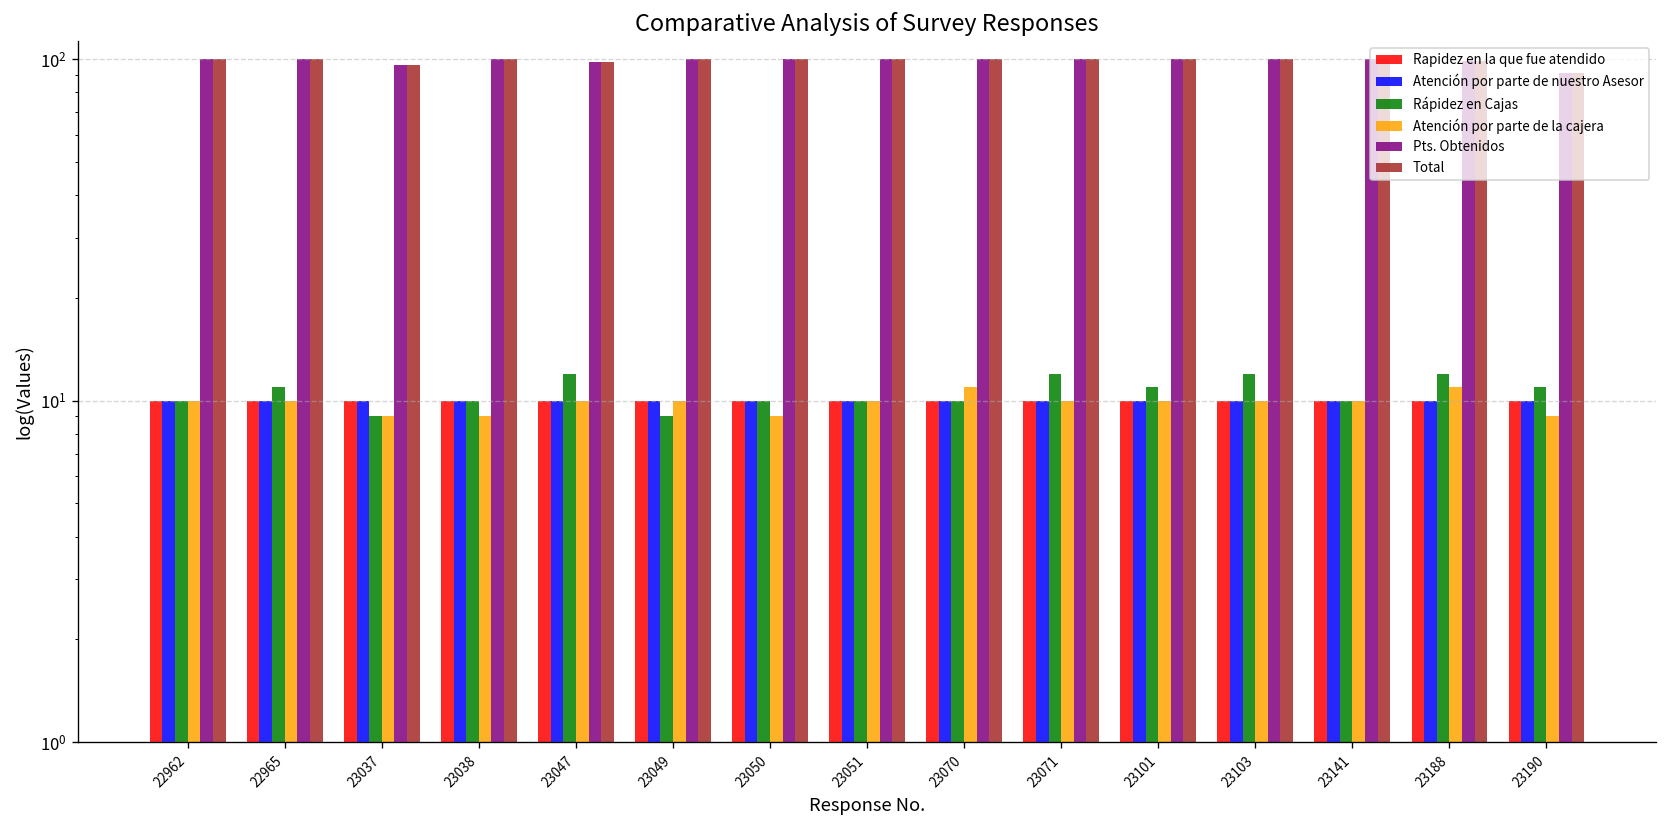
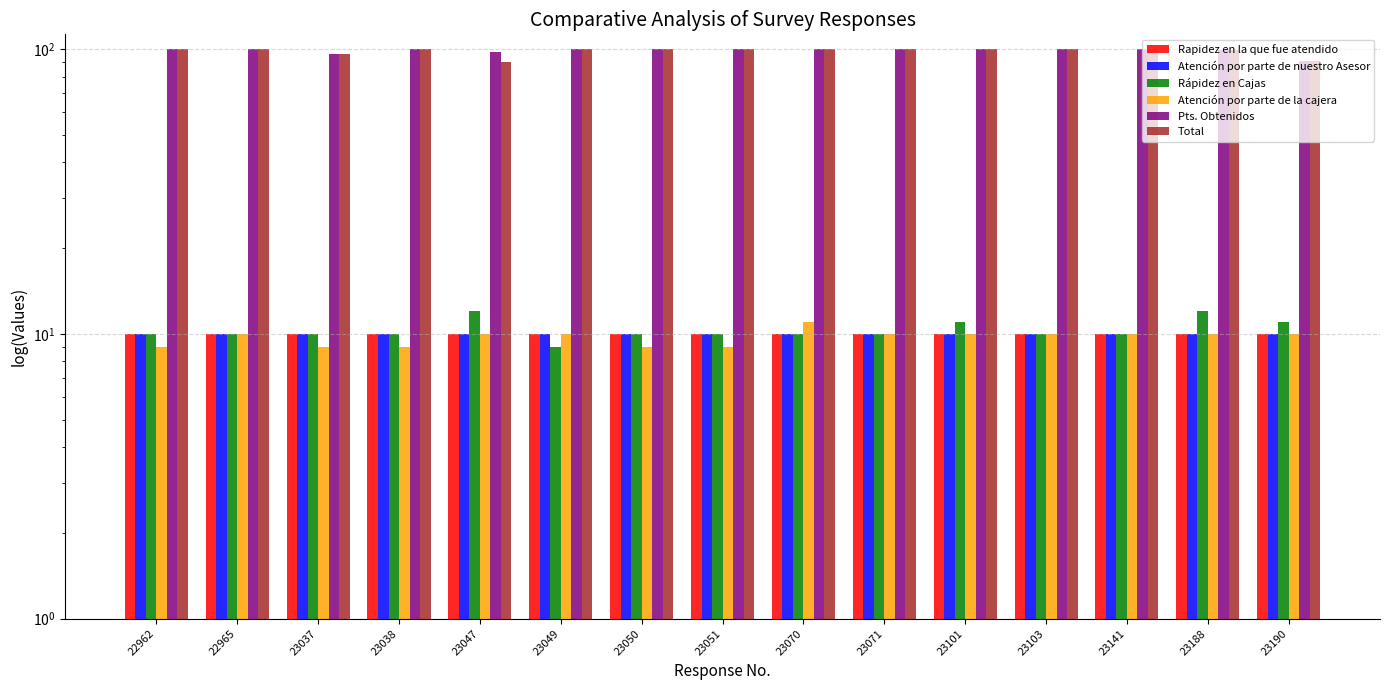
Atención por parte de la cajera, 22962: 10 -> 9
Rápidez en Cajas, 22965: 11 -> 10
Rápidez en Cajas, 23037: 9 -> 10
Total, 23047: 98 -> 90
Atención por parte de la cajera, 23051: 10 -> 9
Rápidez en Cajas, 23071: 12 -> 10
Rápidez en Cajas, 23103: 12 -> 10
Atención por parte de la cajera, 23188: 11 -> 10
Atención por parte de la cajera, 23190: 9 -> 10
